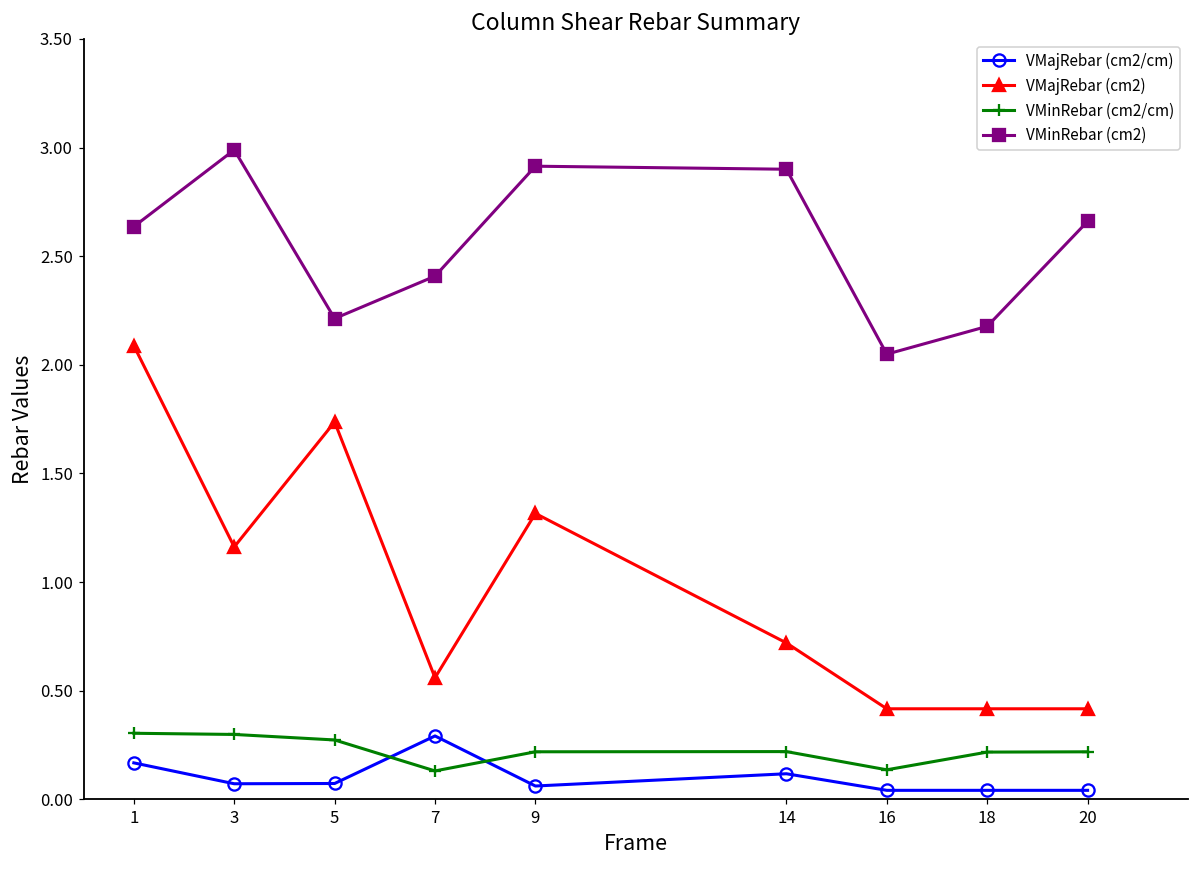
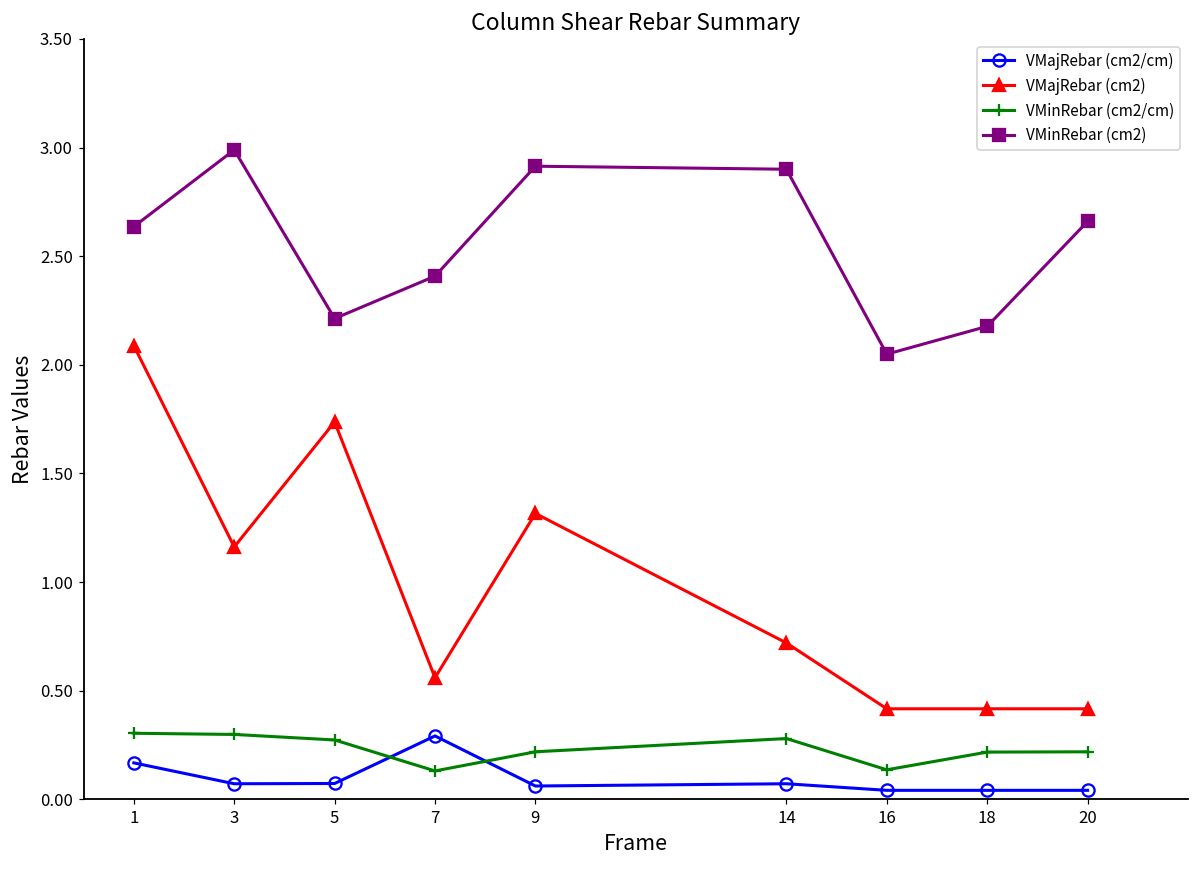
VMajRebar (cm2/cm), 14: 0.12 -> 0.07
VMinRebar (cm2/cm), 14: 0.22 -> 0.28
